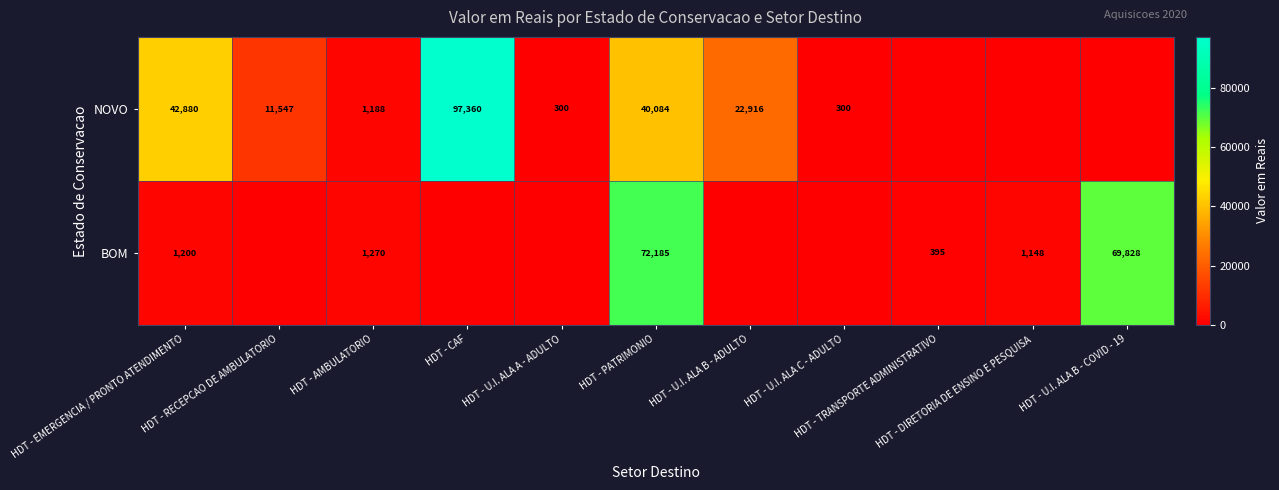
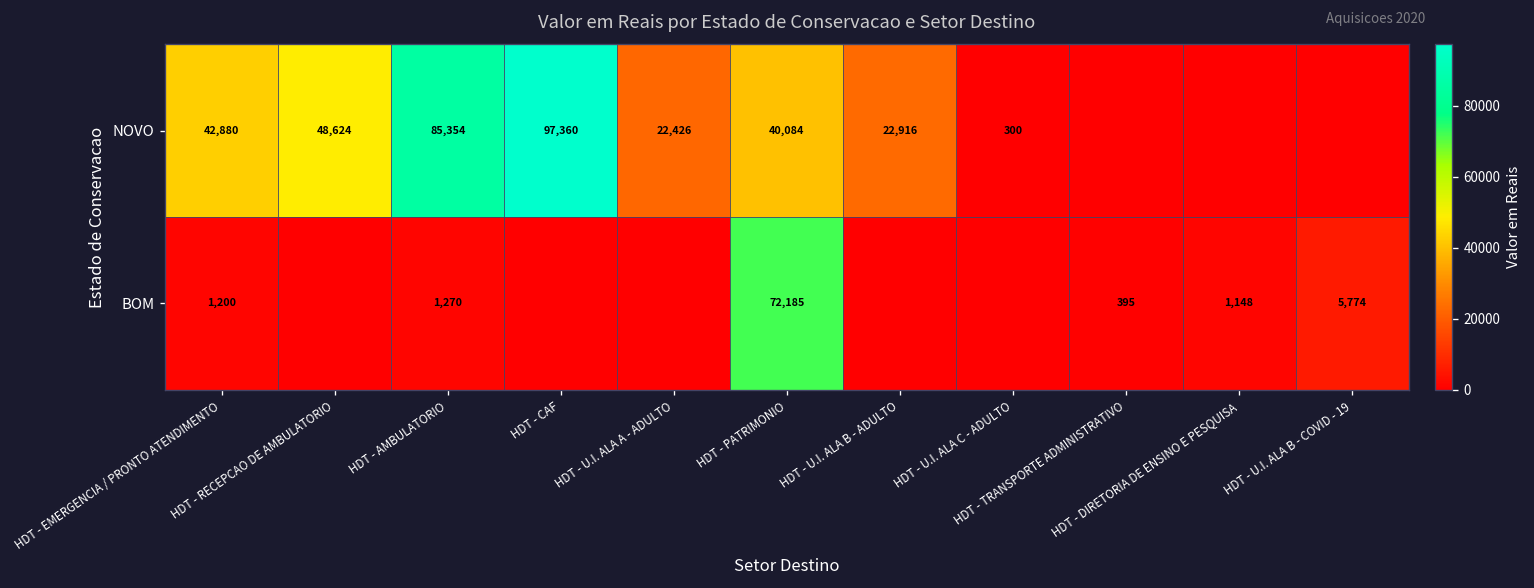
NOVO, HDT - RECEPCAO DE AMBULATORIO: 11,547 -> 48,624
NOVO, HDT - AMBULATORIO: 1,188 -> 85,354
NOVO, HDT - U.I. ALA A - ADULTO: 300 -> 22,426
BOM, HDT - U.I. ALA B - COVID - 19: 69,828 -> 5,774
